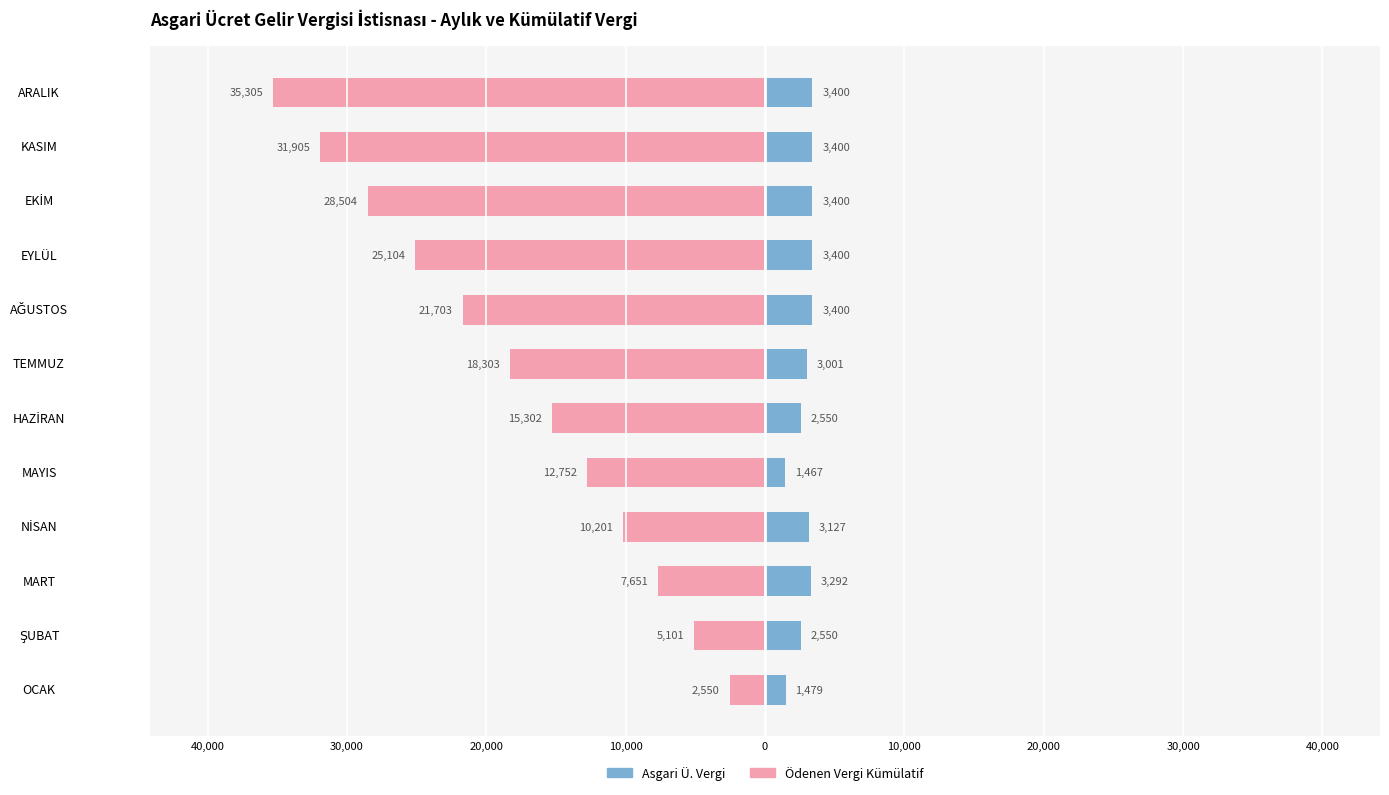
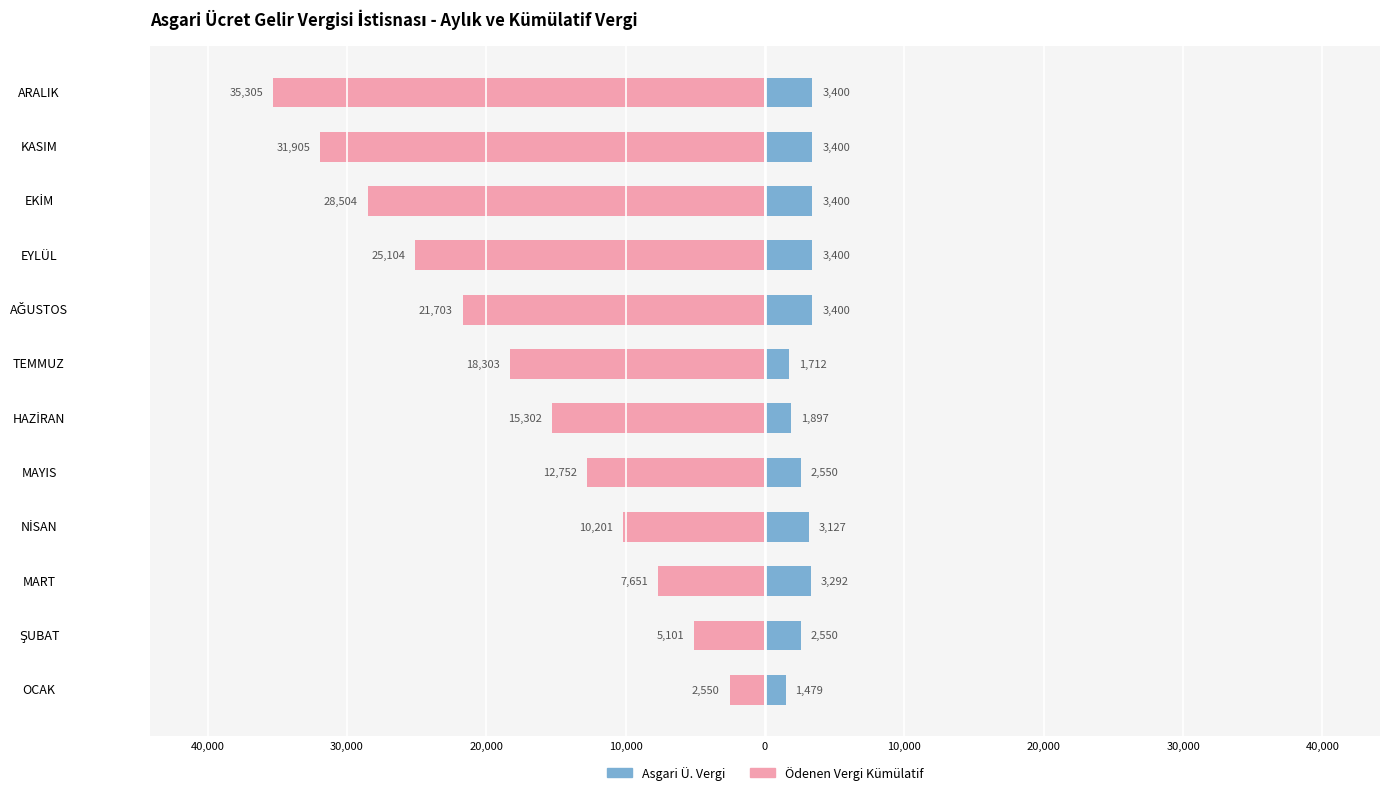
Asgari Ü. Vergi, TEMMUZ: 3,001 -> 1,712
Asgari Ü. Vergi, HAZİRAN: 2,550 -> 1,897
Asgari Ü. Vergi, MAYIS: 1,467 -> 2,550
